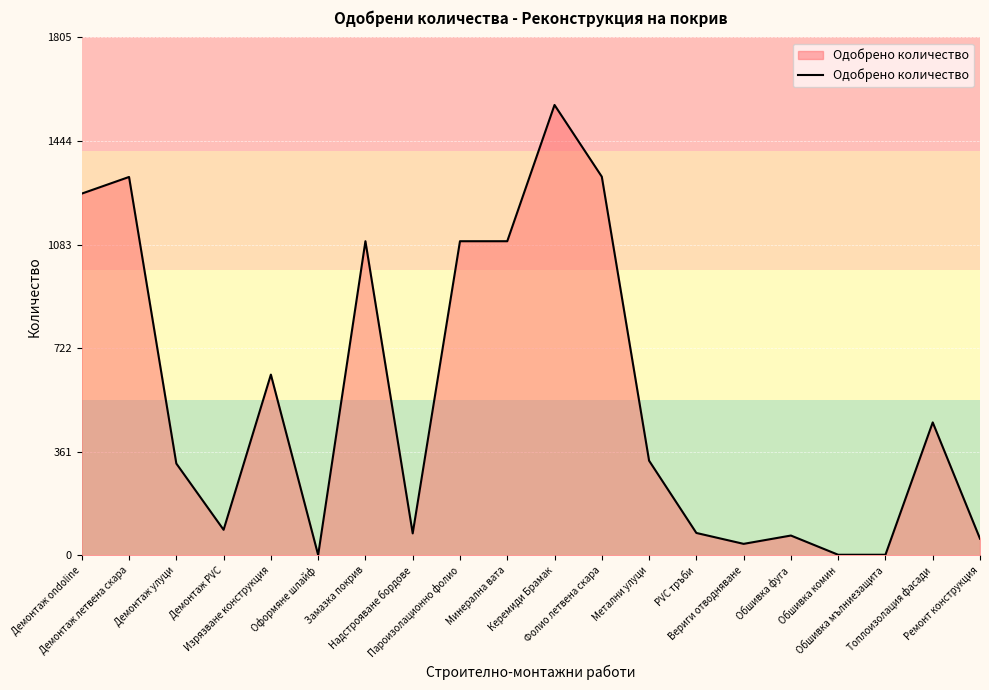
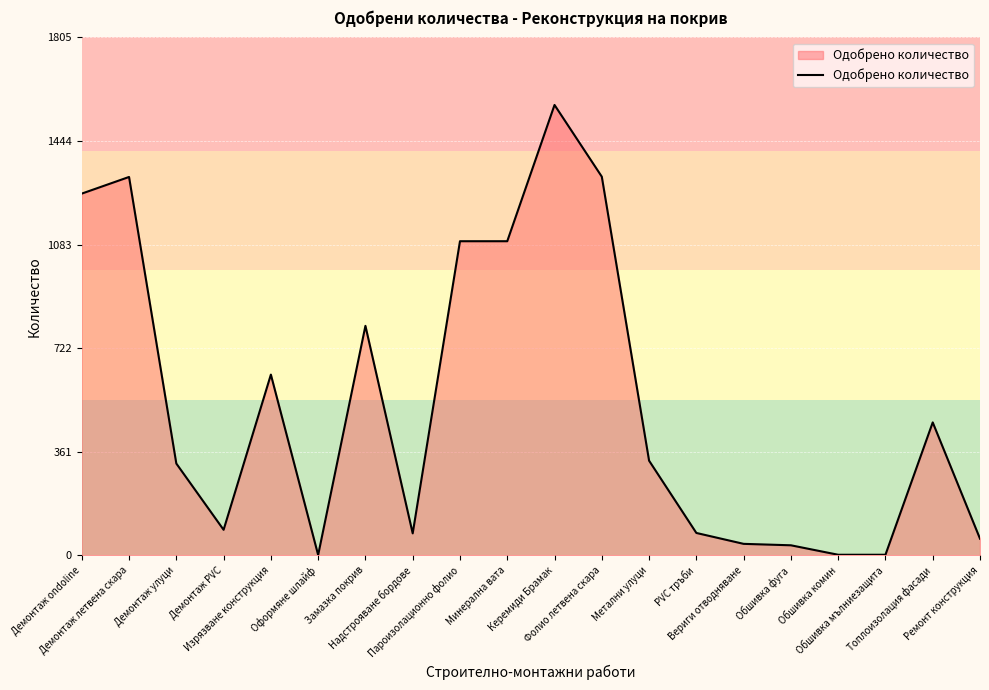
Замазка покрив: 1100 -> 800
Обшивка фуга: 70 -> 40
